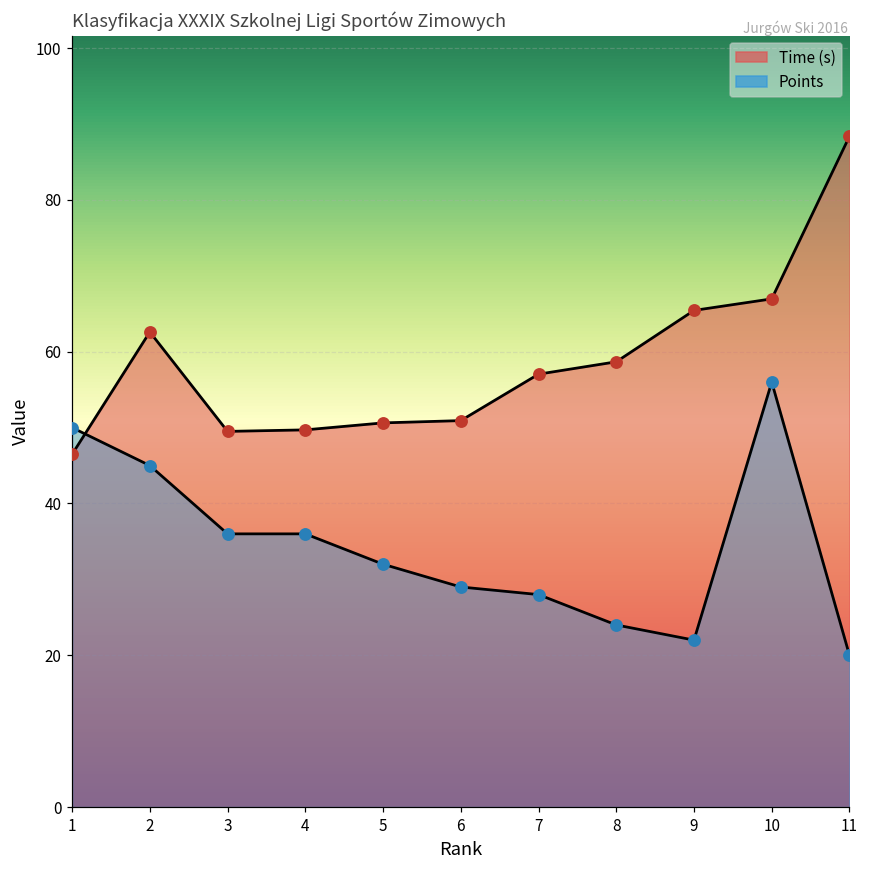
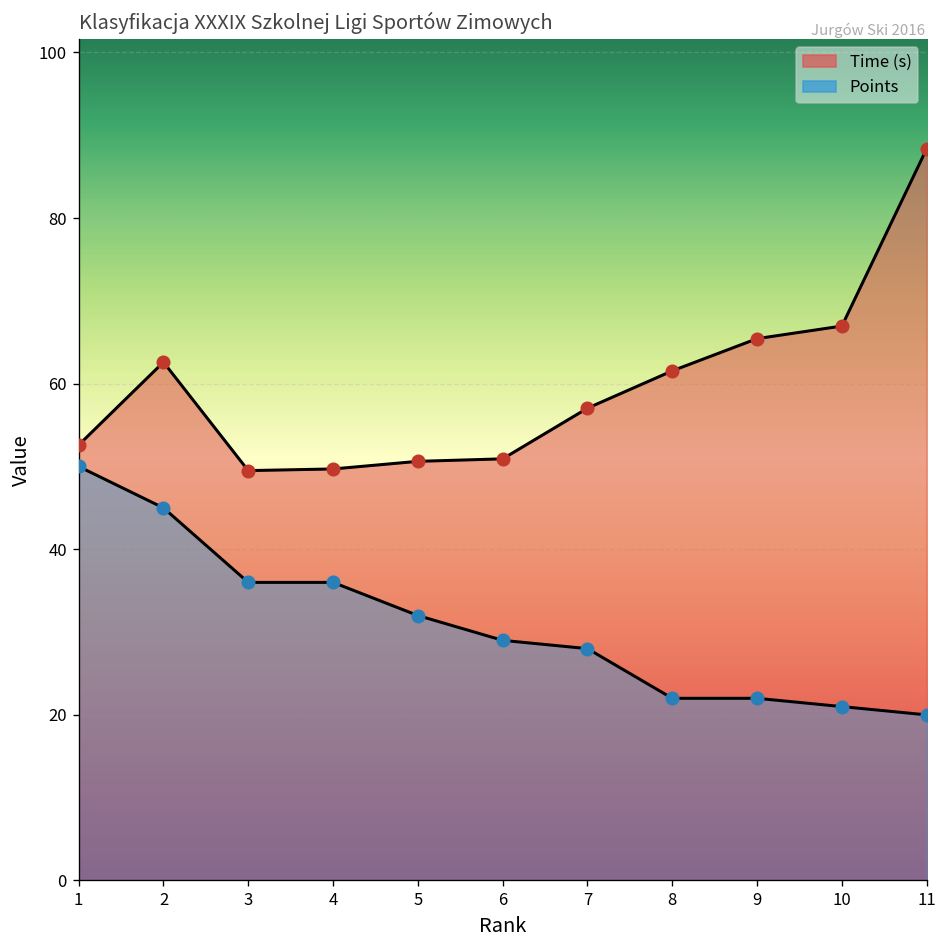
Time (s), 1: 46 -> 53
Time (s), 8: 59 -> 62
Points, 8: 24 -> 22
Points, 10: 56 -> 21
